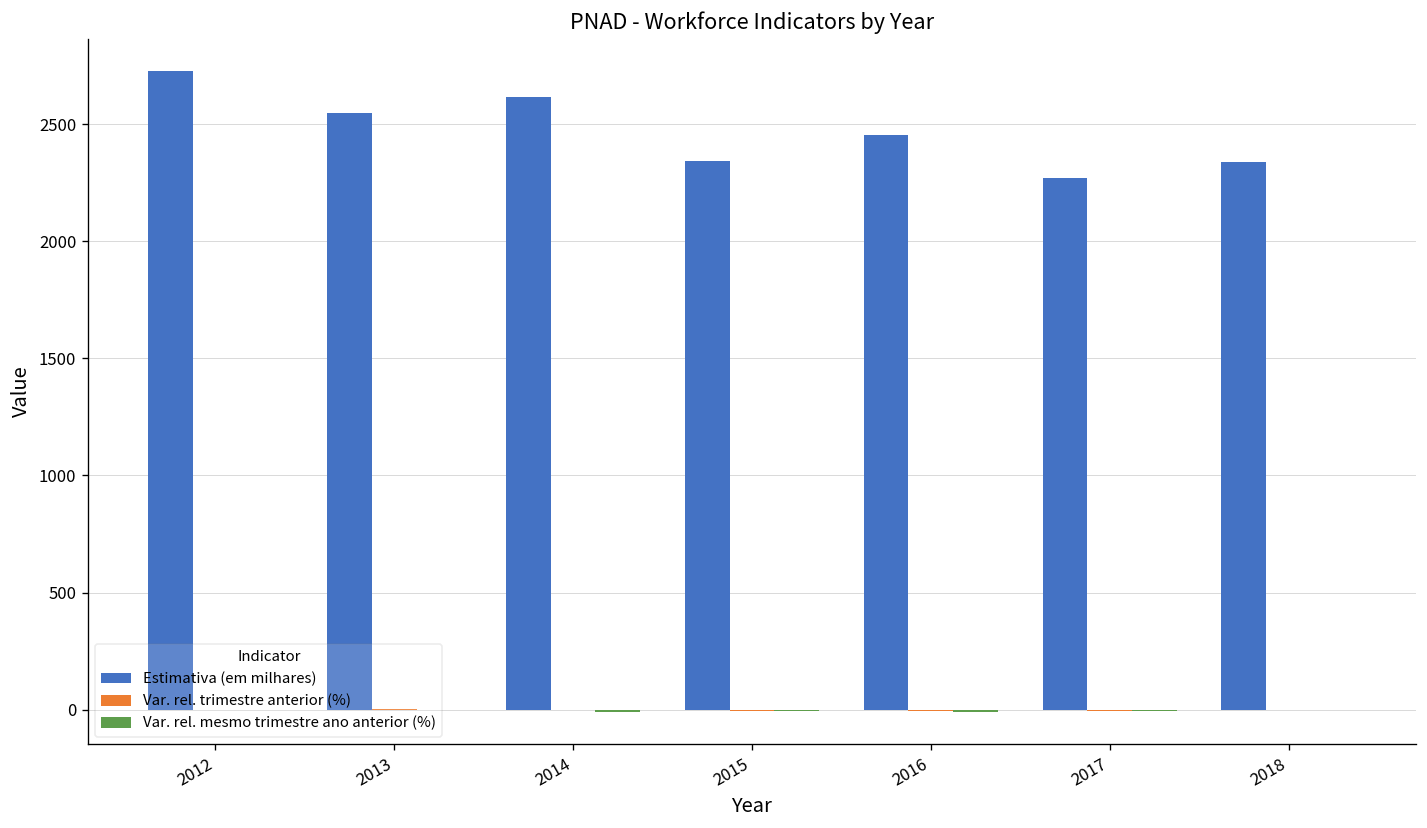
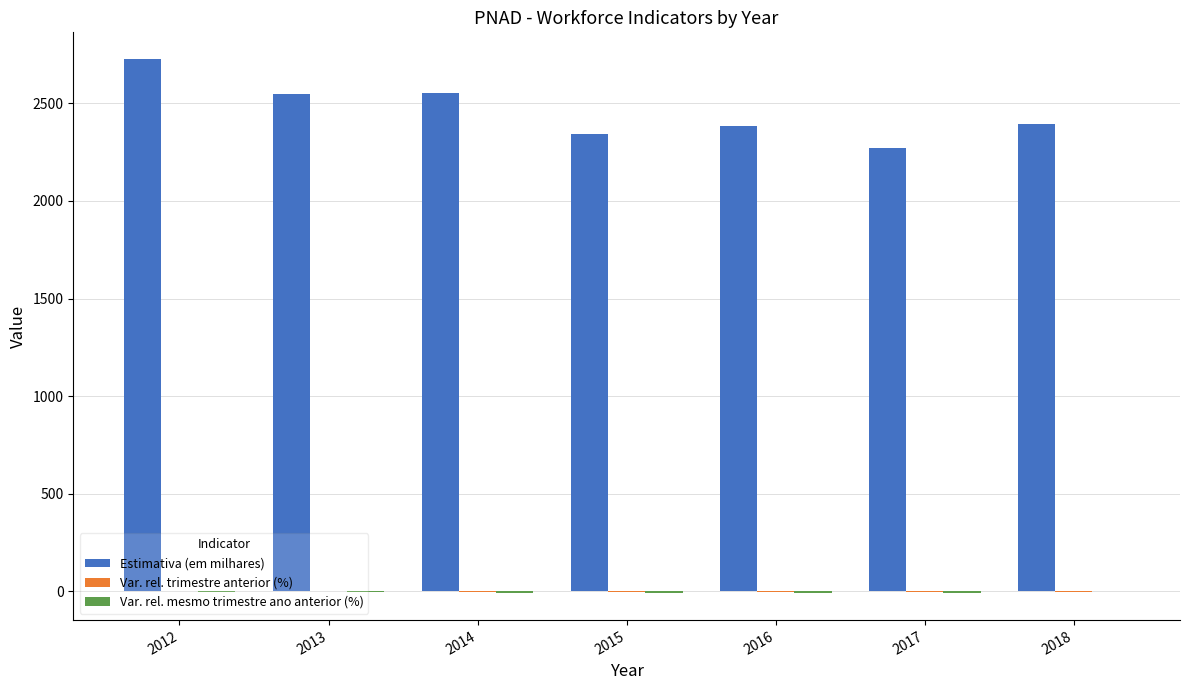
Estimativa (em milhares), 2014: 2610 -> 2550
Estimativa (em milhares), 2016: 2450 -> 2380
Estimativa (em milhares), 2018: 2340 -> 2400
